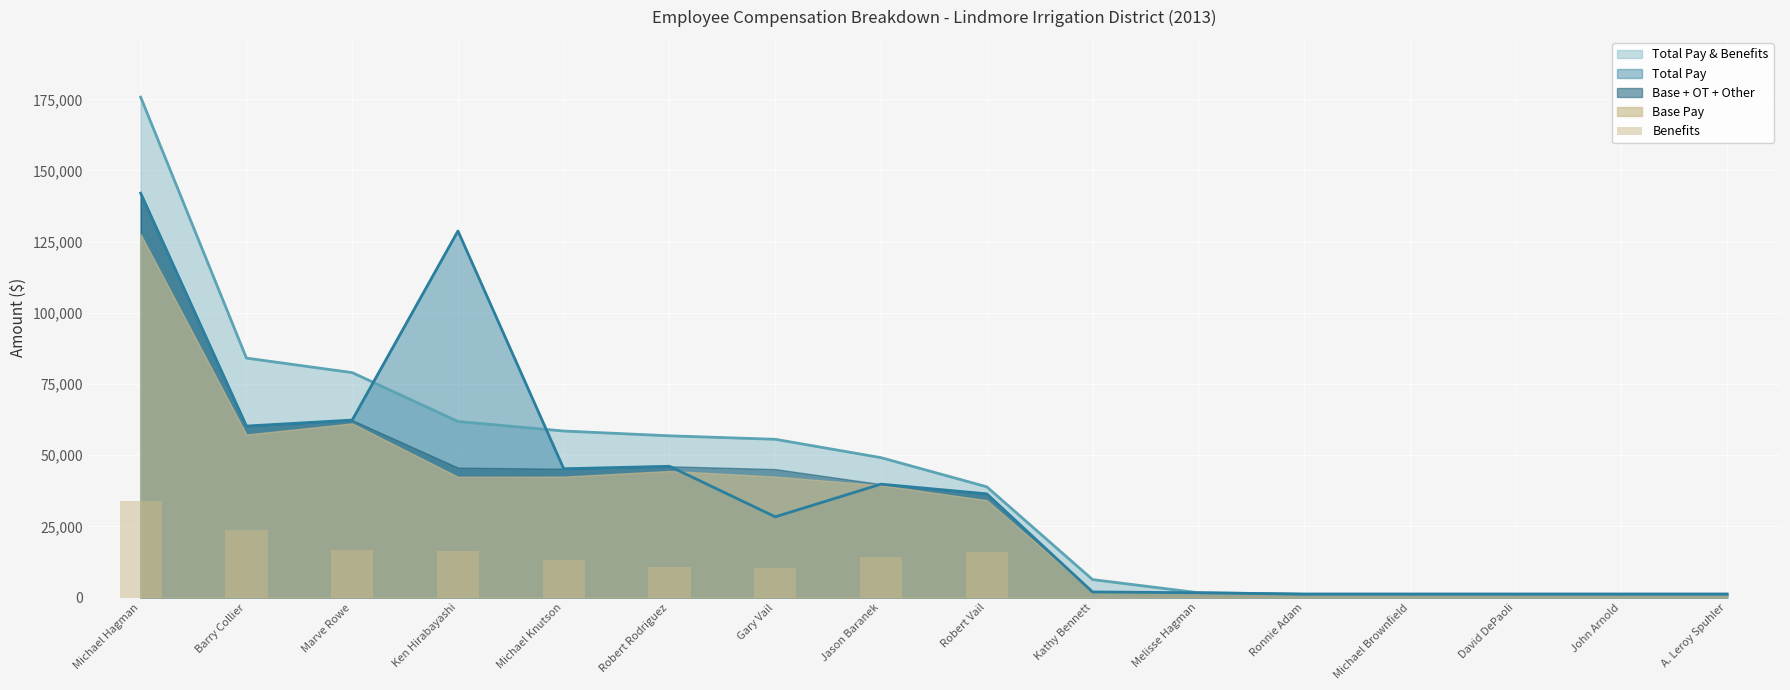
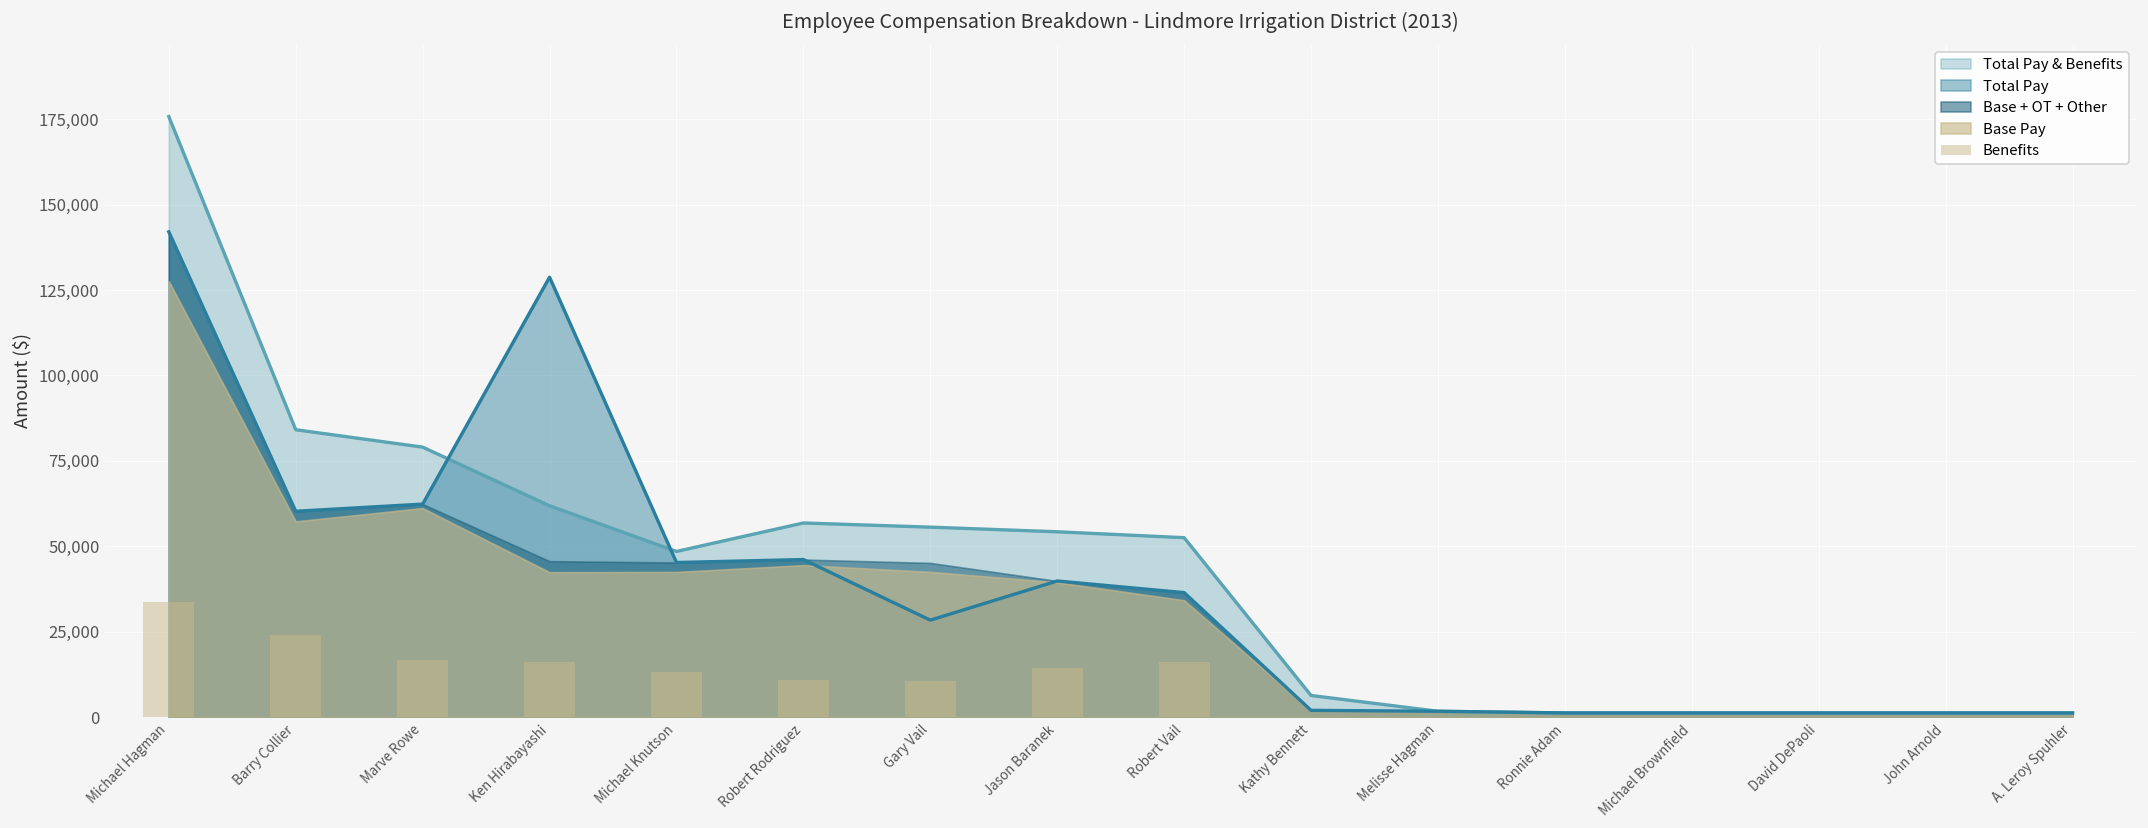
Total Pay & Benefits, Michael Knutson: 58,000 -> 48,000
Total Pay & Benefits, Jason Baranek: 49,000 -> 54,000
Total Pay & Benefits, Robert Vail: 39,000 -> 53,000
